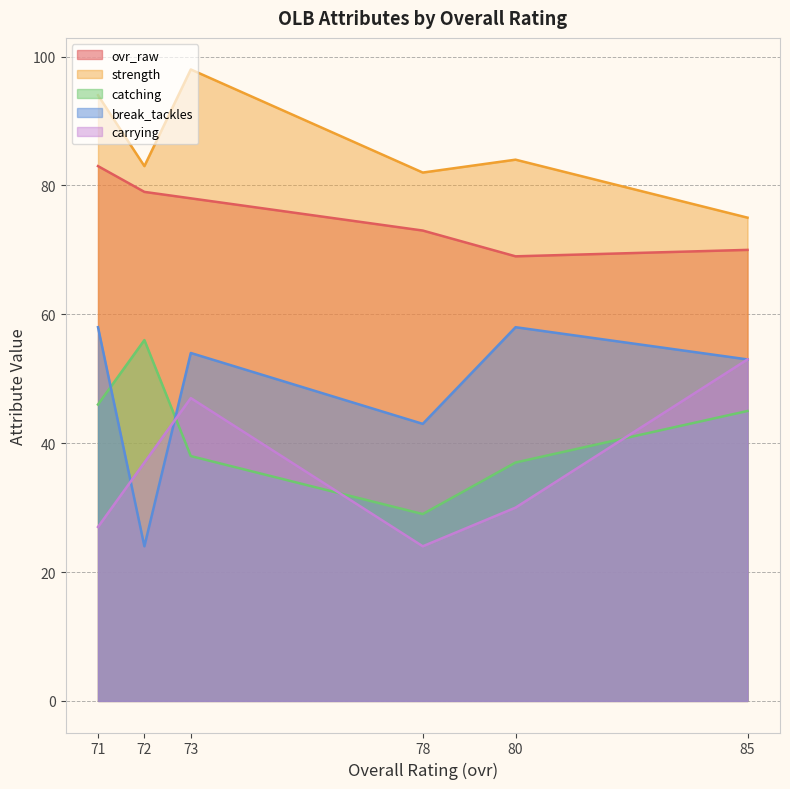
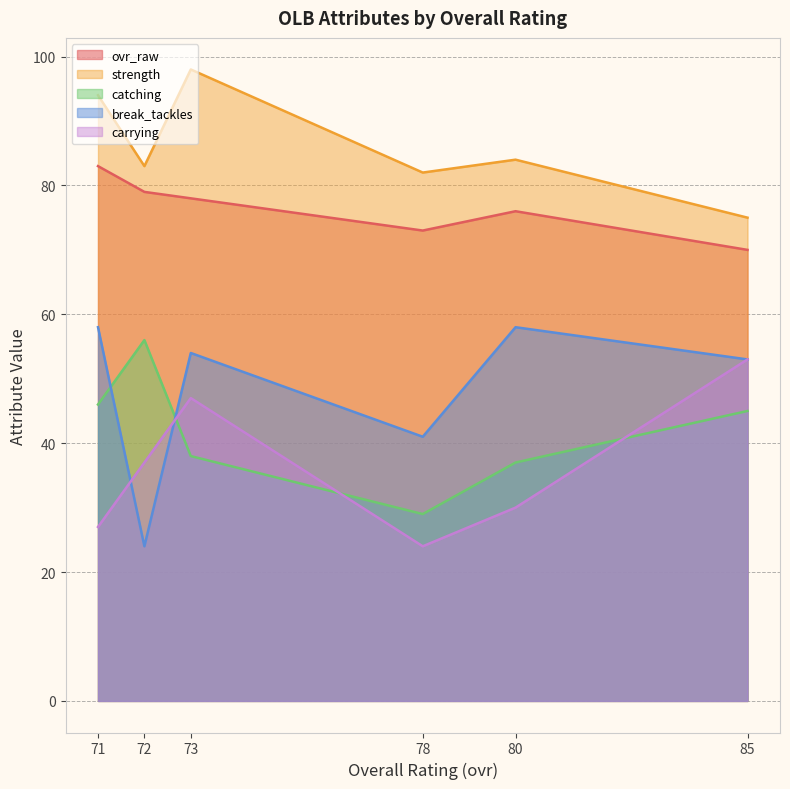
break_tackles, 78: 43 -> 41
ovr_raw, 80: 69 -> 76
